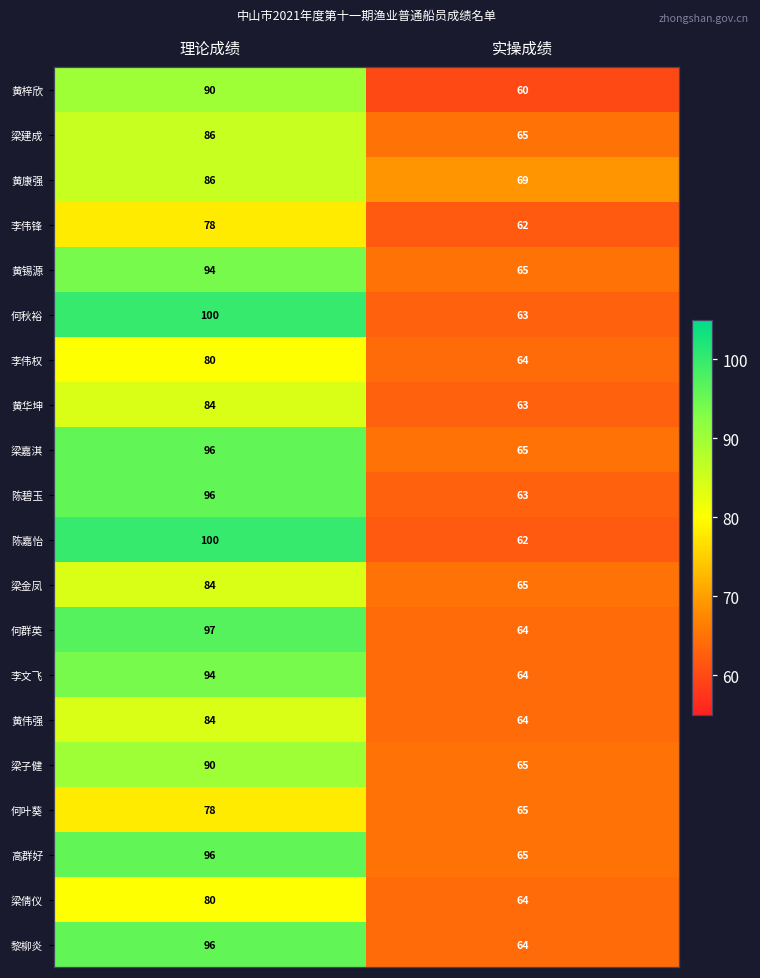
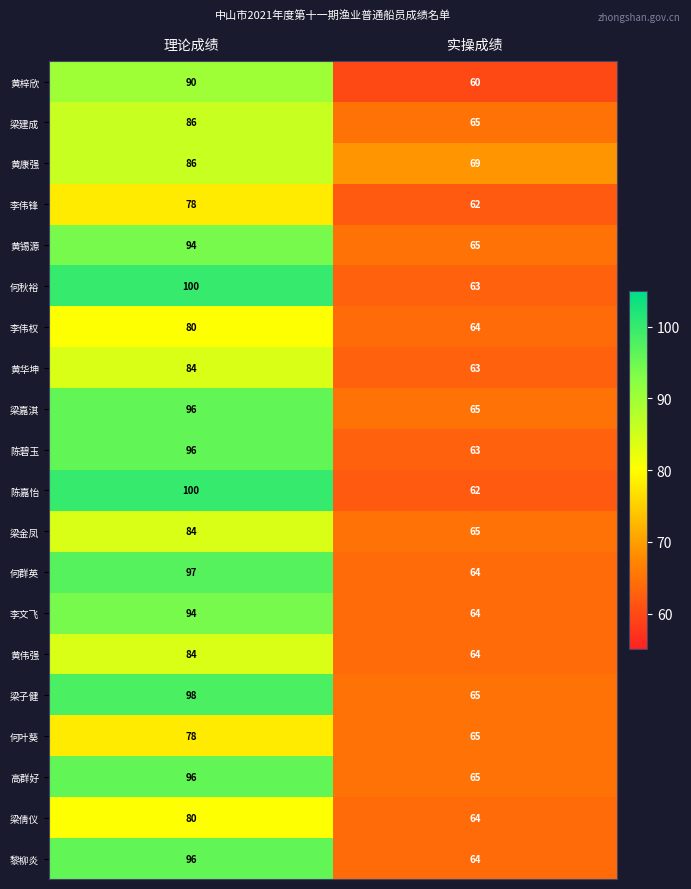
梁子健, 理论成绩: 90 -> 98
